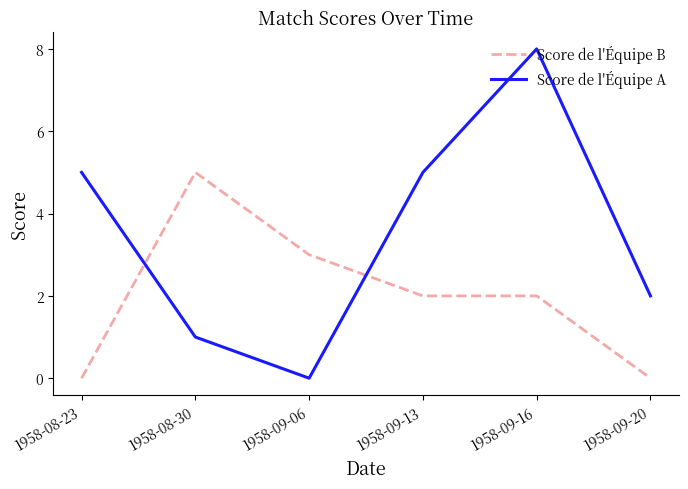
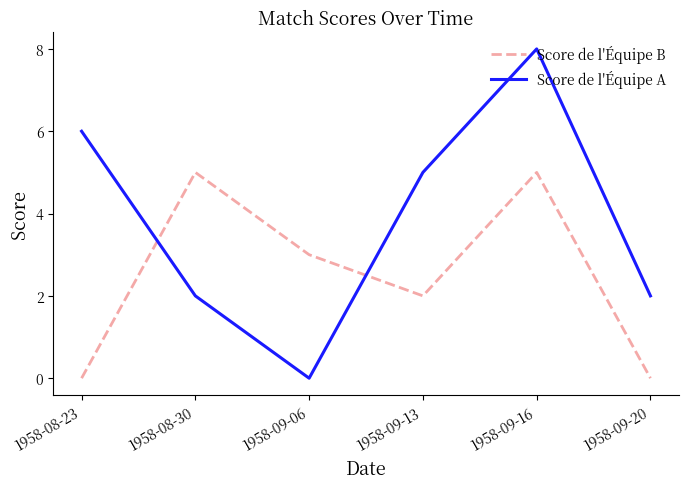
Score de l'Équipe A, 1958-08-23: 5 -> 6
Score de l'Équipe A, 1958-08-30: 1 -> 2
Score de l'Équipe B, 1958-09-16: 2 -> 5
